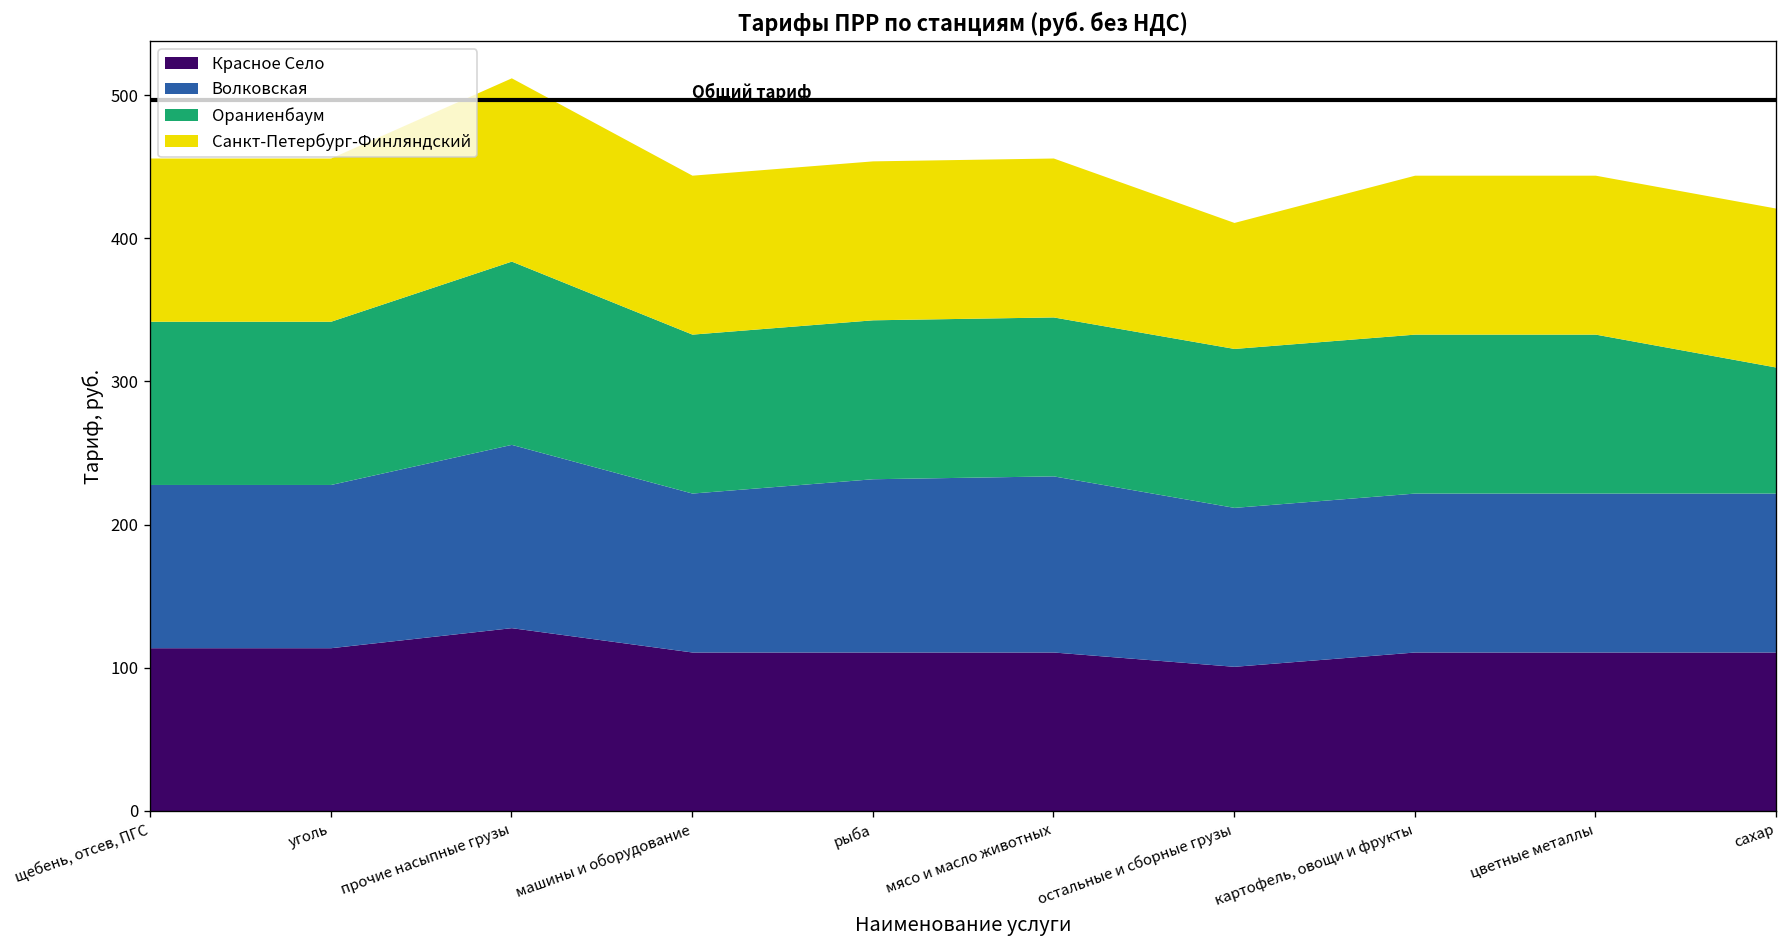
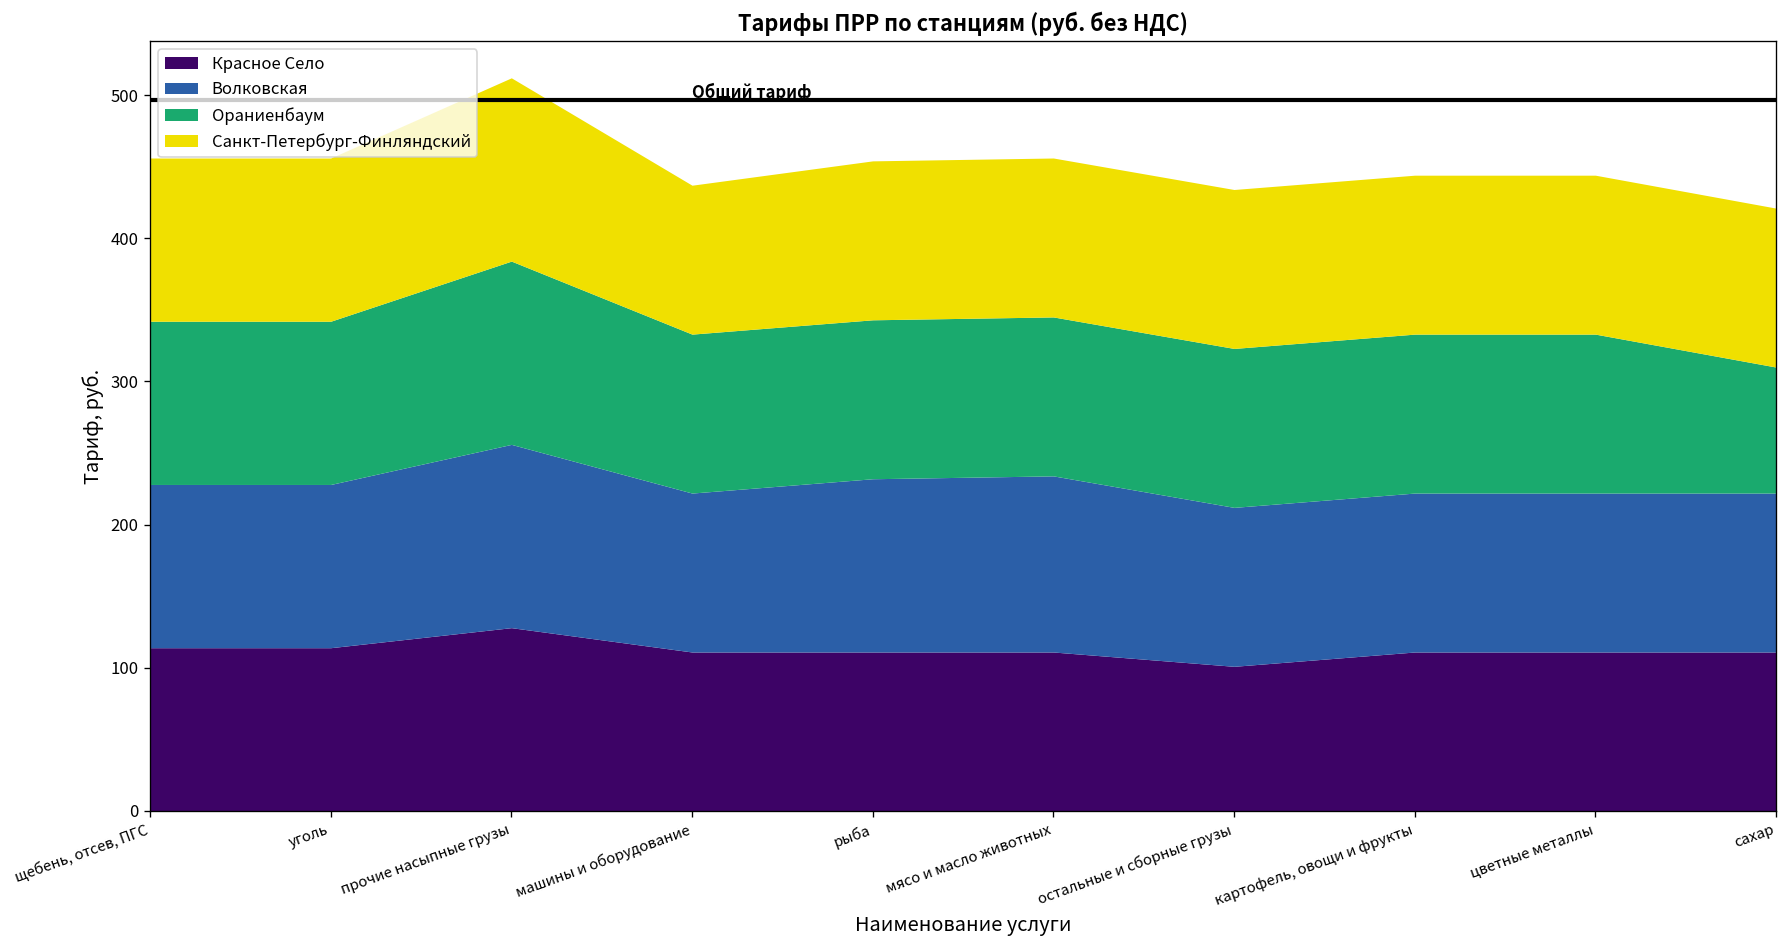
Санкт-Петербург-Финляндский, машины и оборудование: 111 -> 104
Санкт-Петербург-Финляндский, остальные и сборные грузы: 88 -> 111
